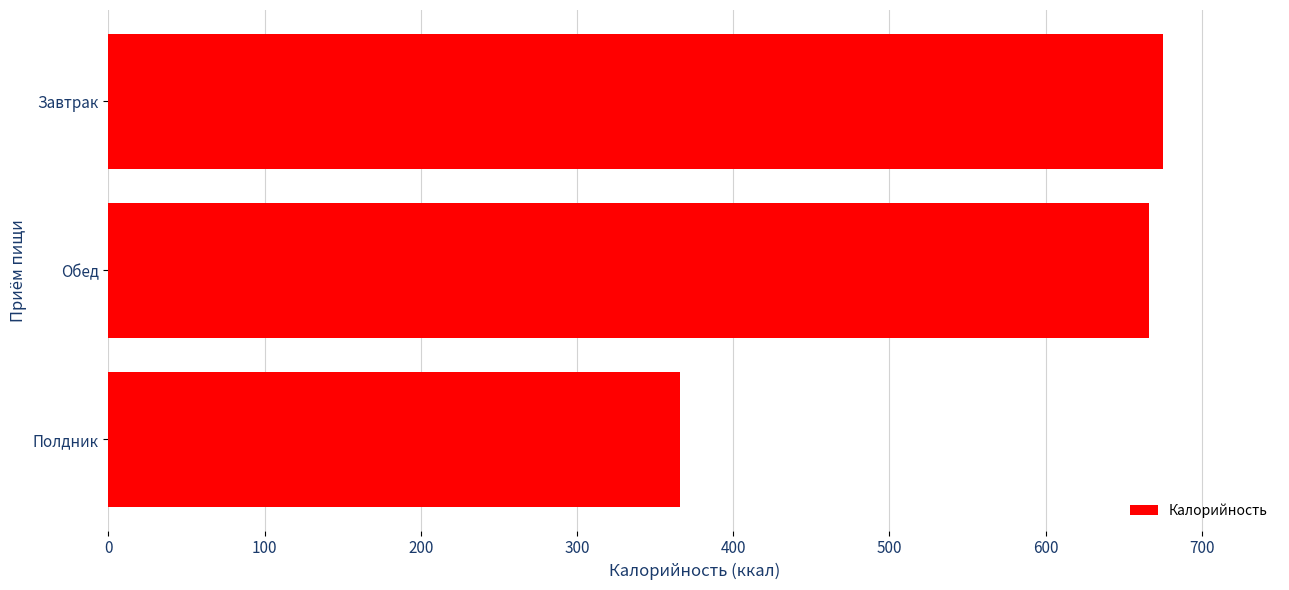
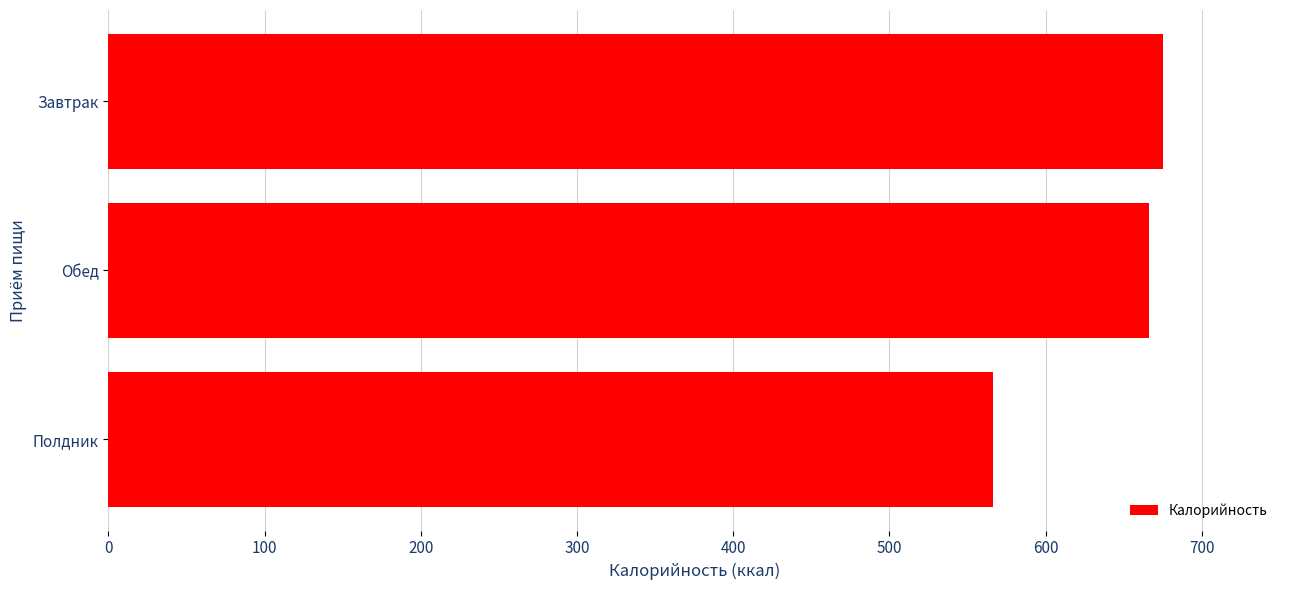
Полдник: 366 -> 567
